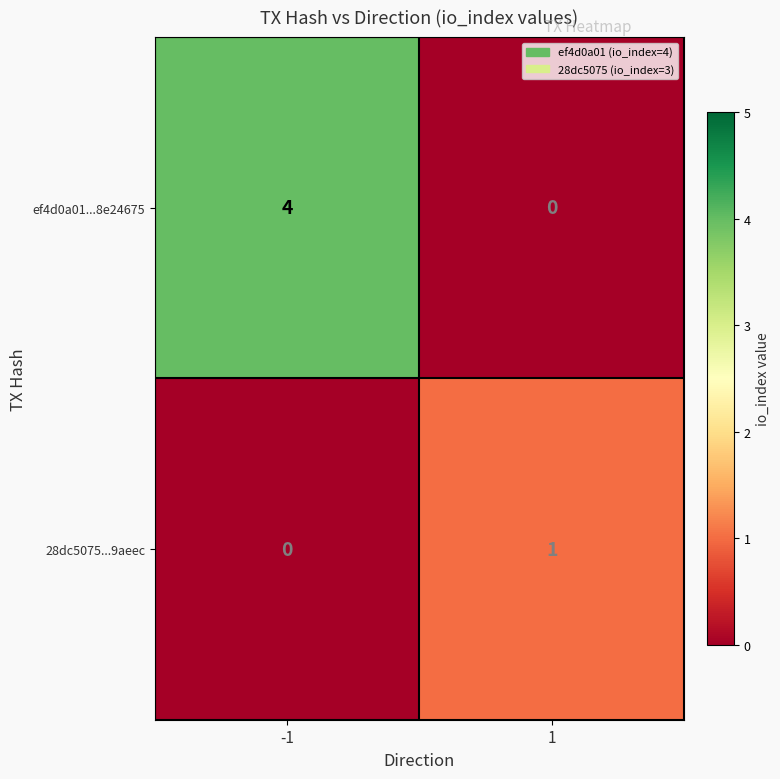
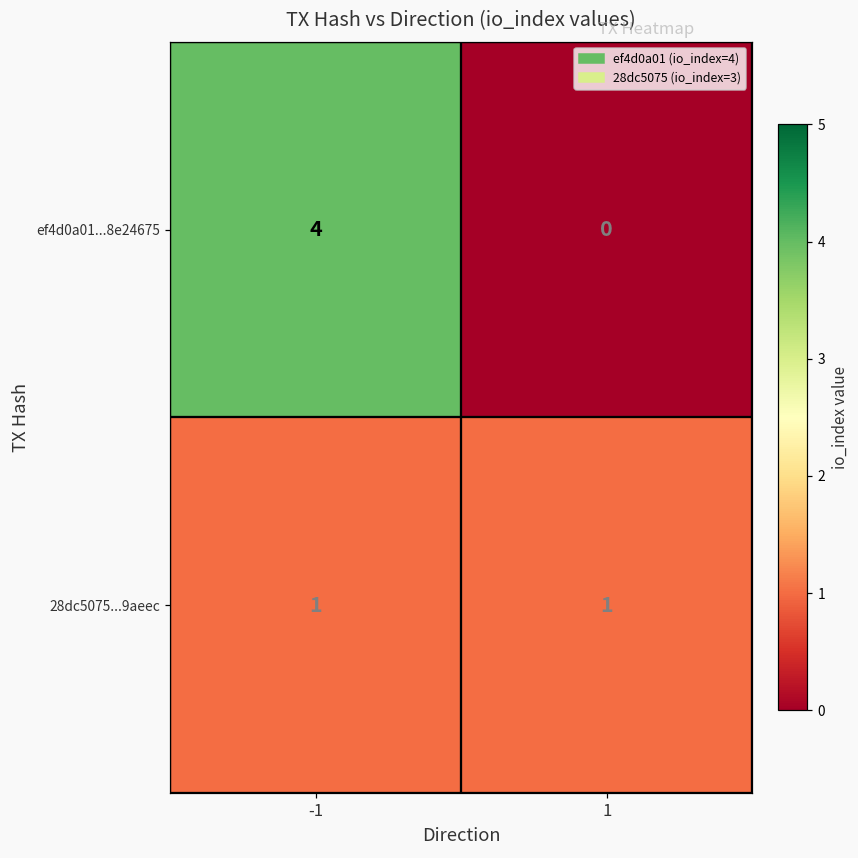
28dc5075...9aeec, -1: 0 -> 1
